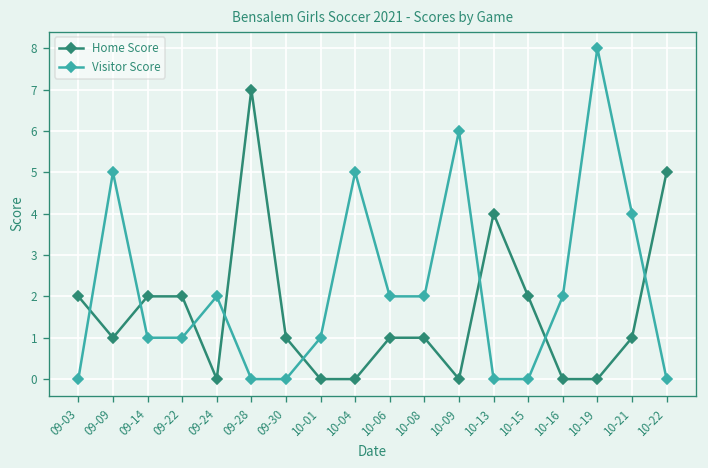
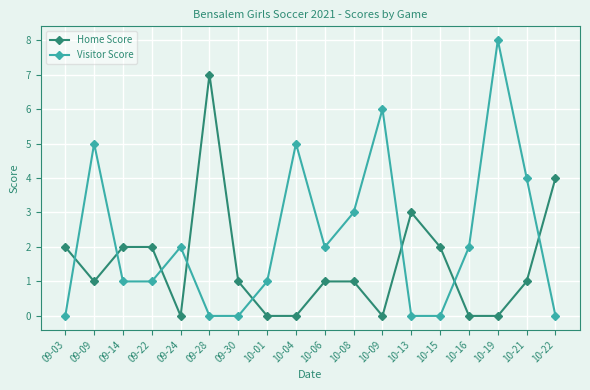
Visitor Score, 10-08: 2 -> 3
Home Score, 10-13: 4 -> 3
Home Score, 10-22: 5 -> 4
